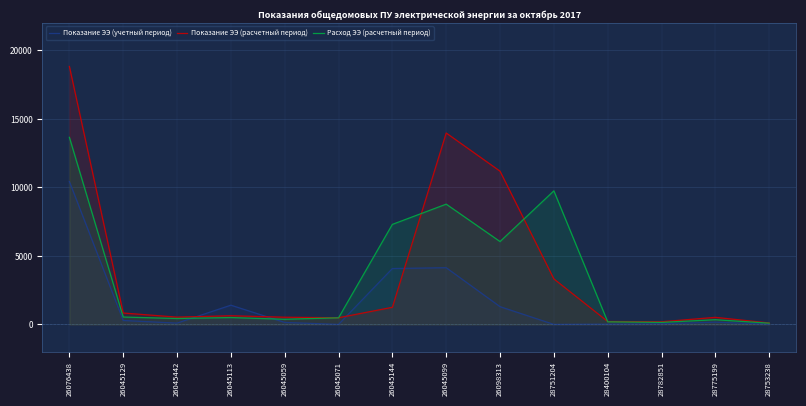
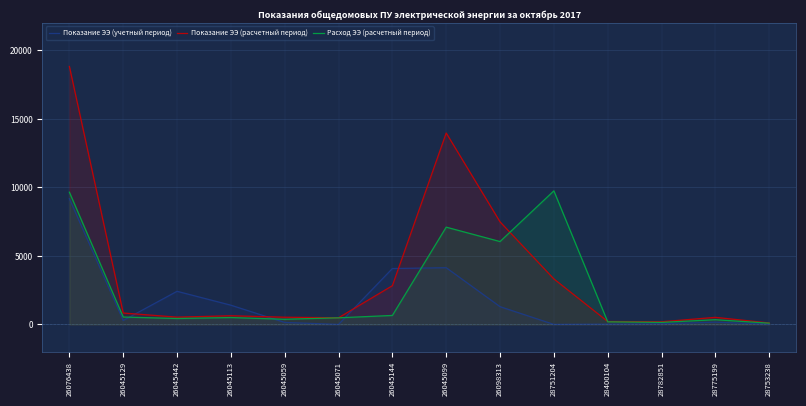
Показание ЭЭ (учетный период), 26076438: 10400 -> 9200
Расход ЭЭ (расчетный период), 26076438: 13700 -> 9700
Показание ЭЭ (учетный период), 26045442: 100 -> 2400
Показание ЭЭ (расчетный период), 26045144: 1300 -> 2800
Расход ЭЭ (расчетный период), 26045144: 7300 -> 700
Расход ЭЭ (расчетный период), 26045099: 8800 -> 7100
Показание ЭЭ (расчетный период), 26098313: 11200 -> 7500
